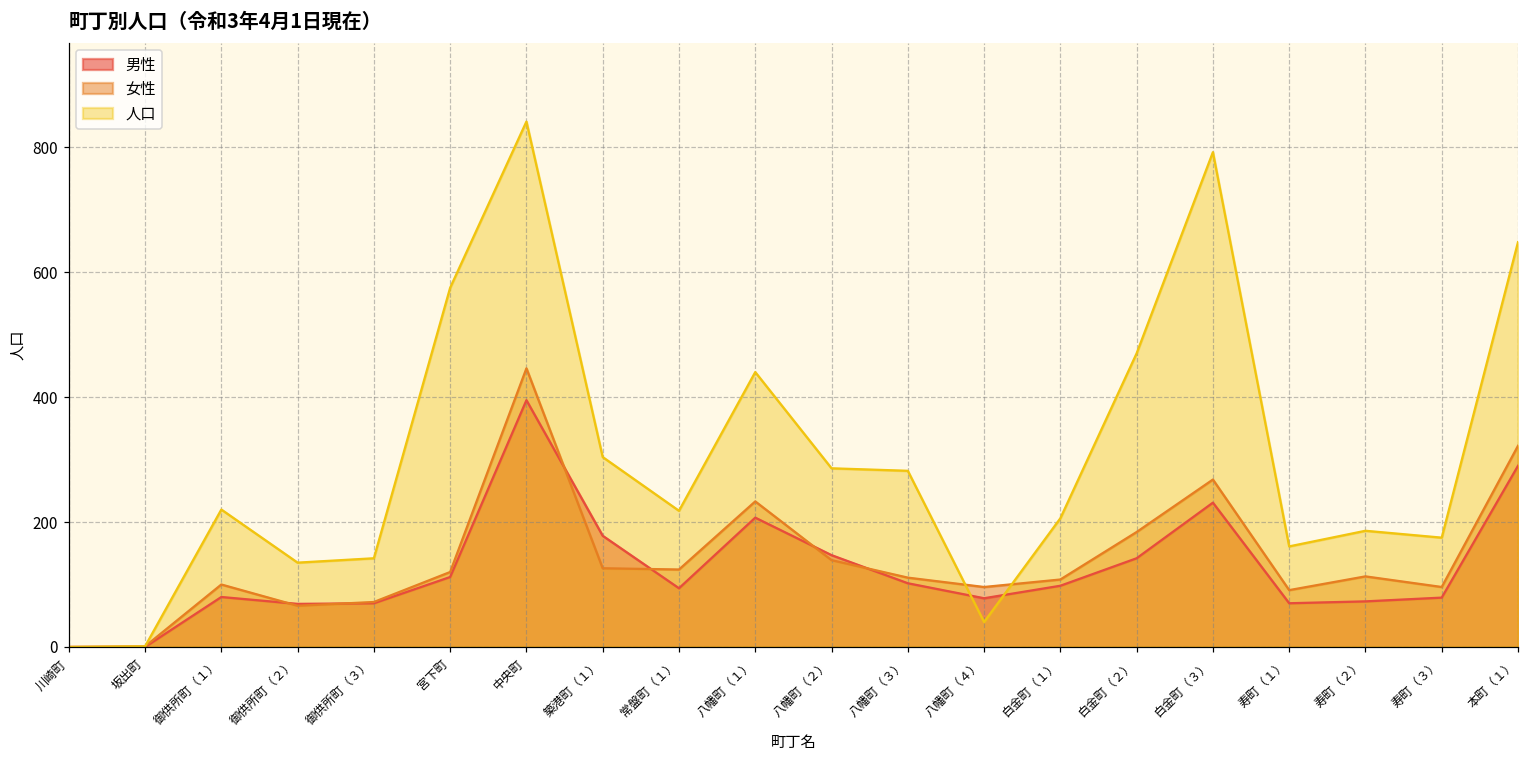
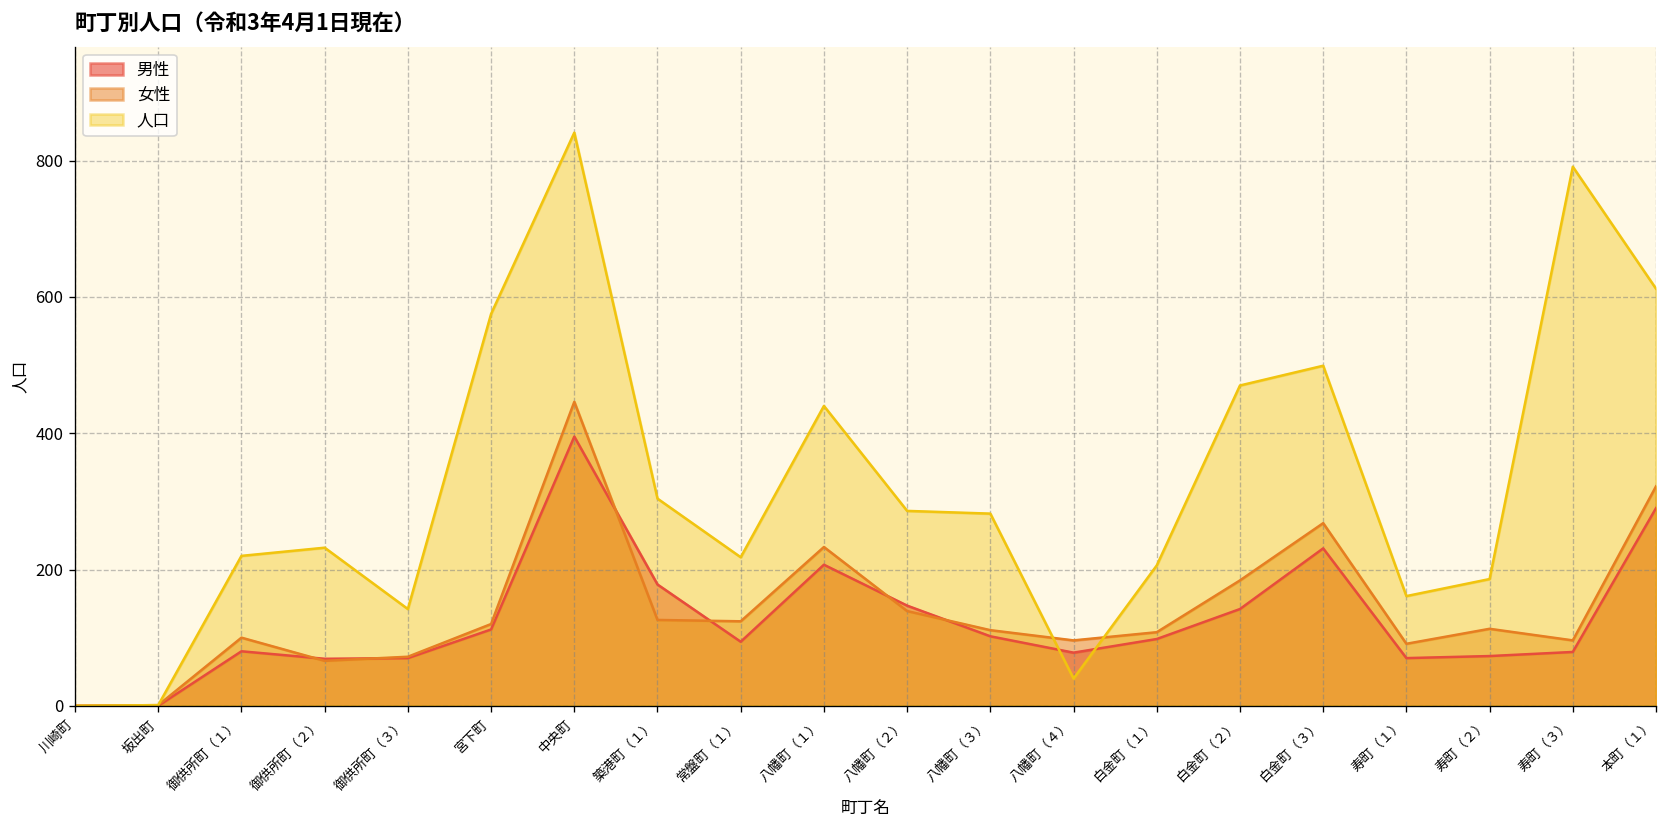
人口, 御供所町（２）: 140 -> 230
人口, 白金町（３）: 790 -> 500
人口, 寿町（３）: 180 -> 790
人口, 本町（１）: 650 -> 610
